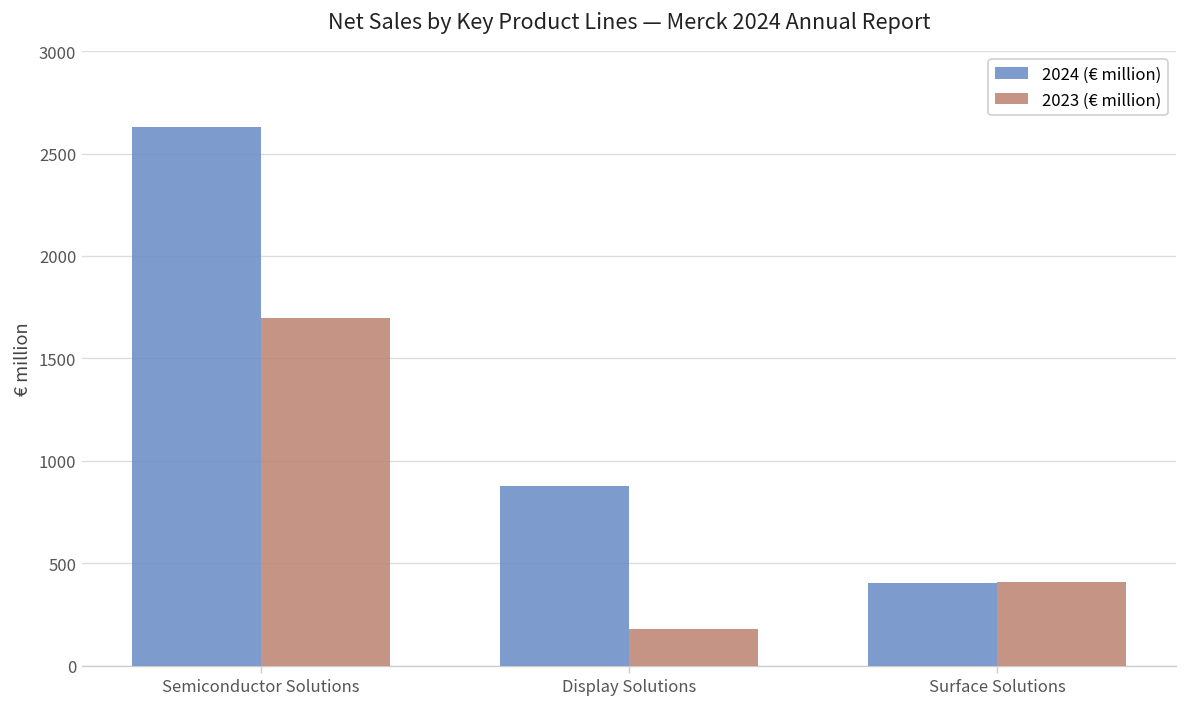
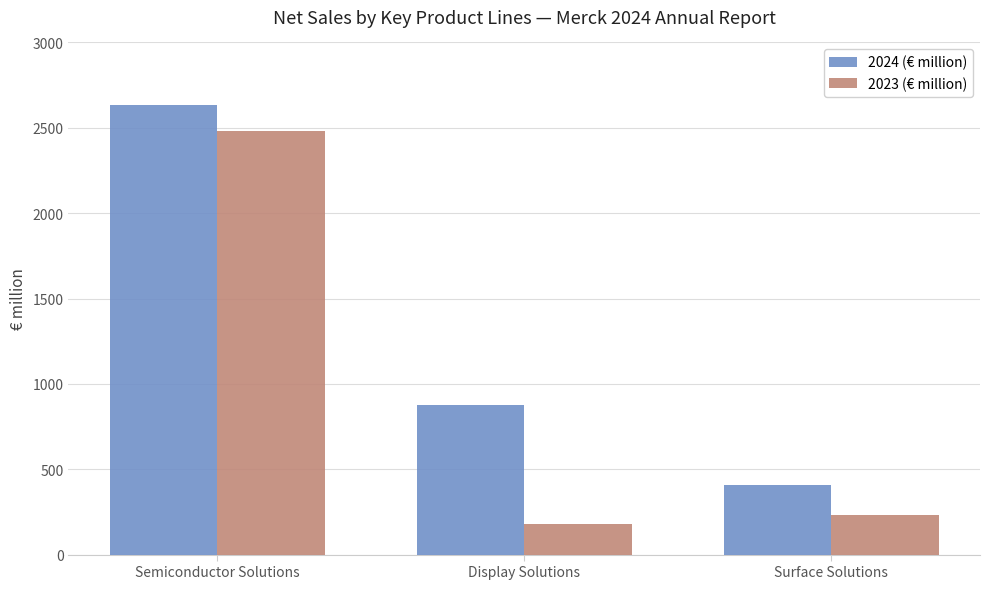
2023 (€ million), Semiconductor Solutions: 1700 -> 2480
2023 (€ million), Surface Solutions: 410 -> 230
